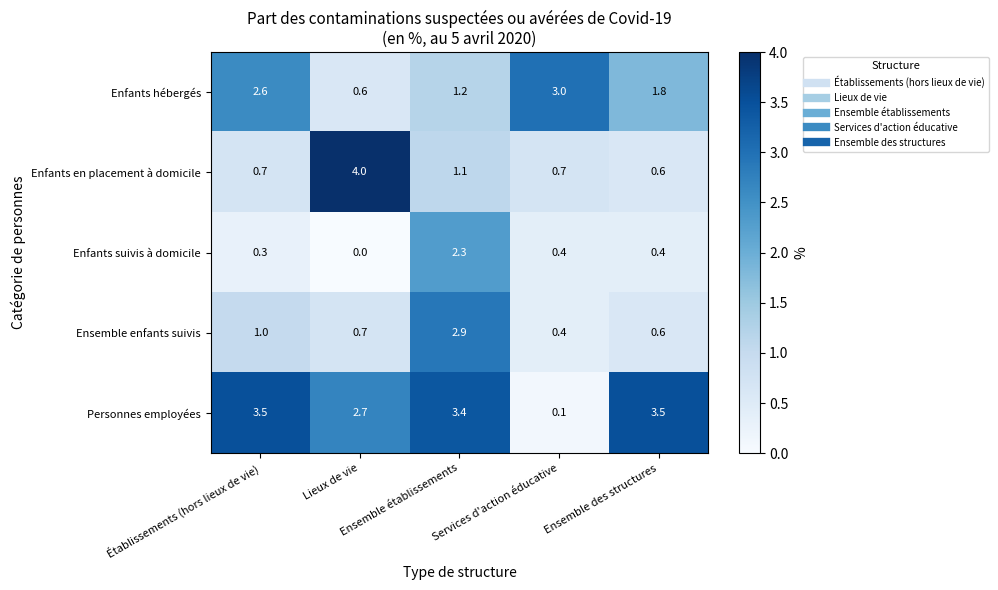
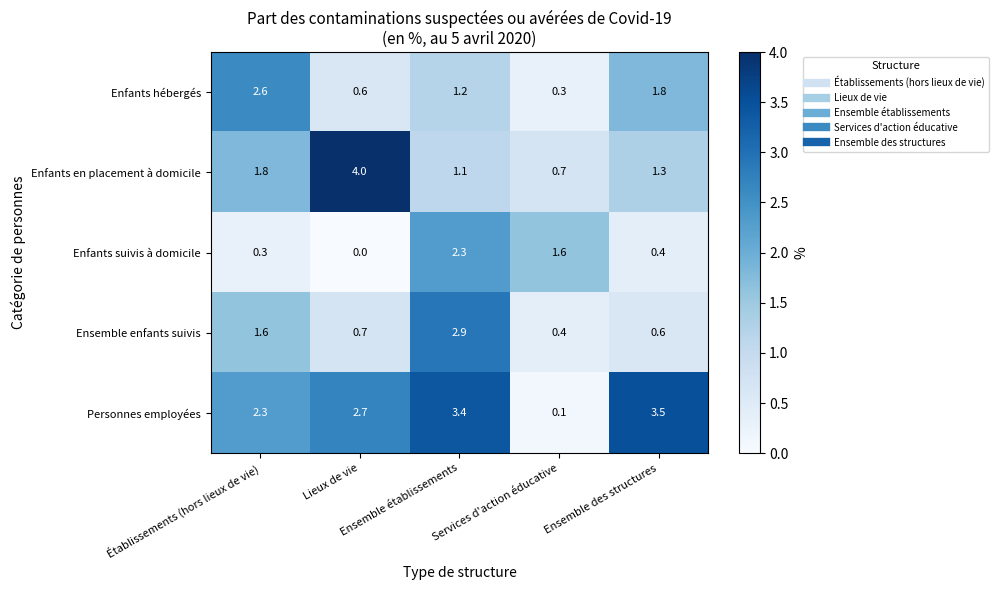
Enfants hébergés, Services d'action éducative: 3.0 -> 0.3
Enfants en placement à domicile, Établissements (hors lieux de vie): 0.7 -> 1.8
Enfants en placement à domicile, Ensemble des structures: 0.6 -> 1.3
Enfants suivis à domicile, Services d'action éducative: 0.4 -> 1.6
Ensemble enfants suivis, Établissements (hors lieux de vie): 1.0 -> 1.6
Personnes employées, Établissements (hors lieux de vie): 3.5 -> 2.3
